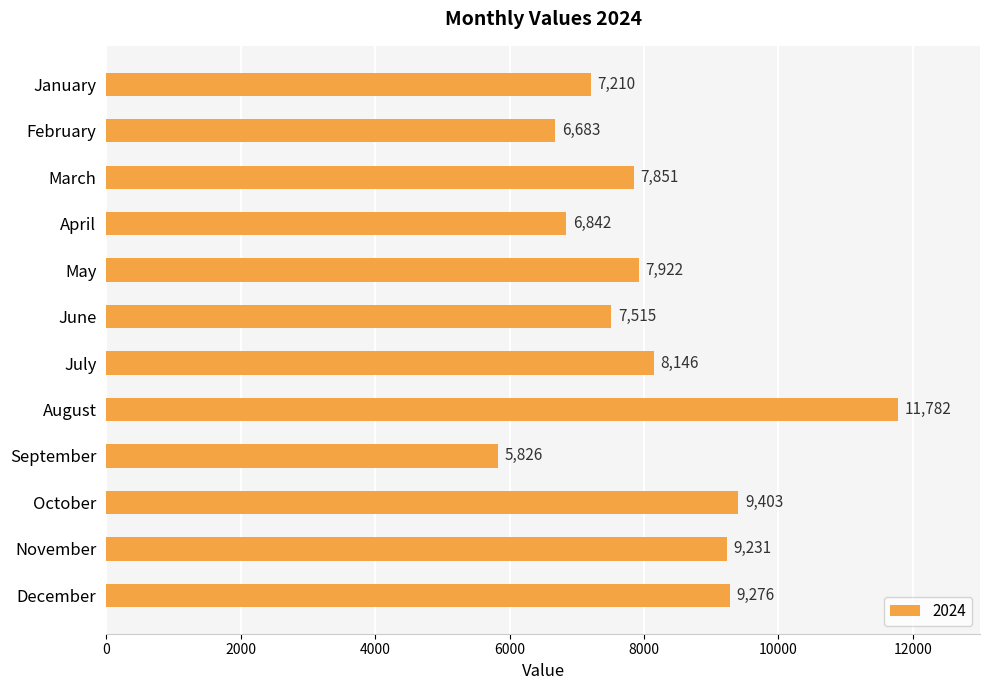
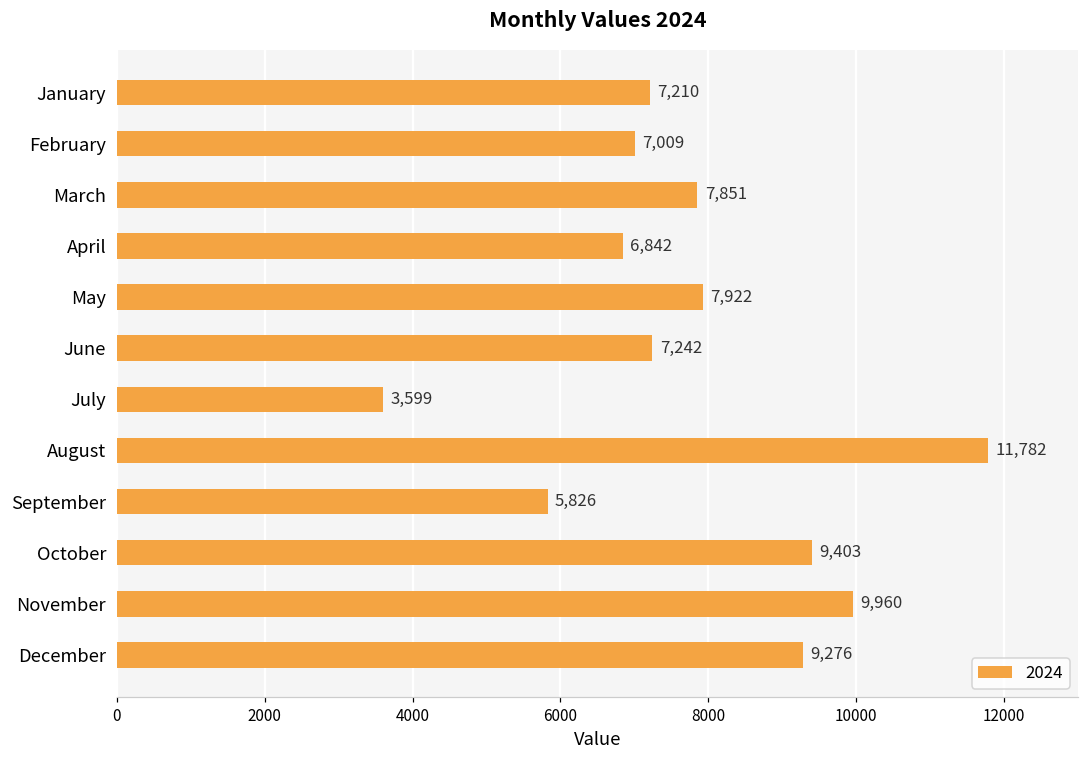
February: 6,683 -> 7,009
June: 7,515 -> 7,242
July: 8,146 -> 3,599
November: 9,231 -> 9,960
